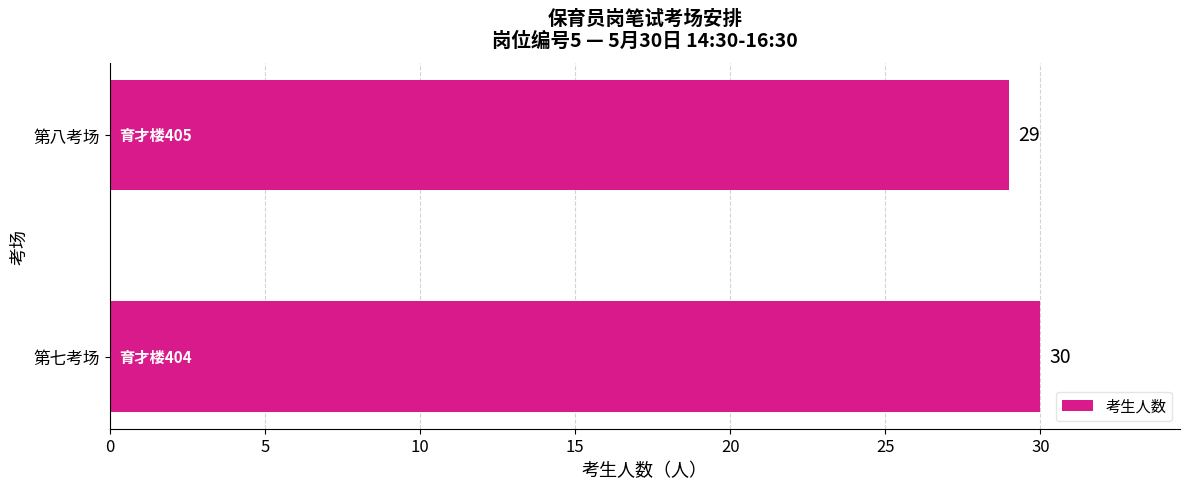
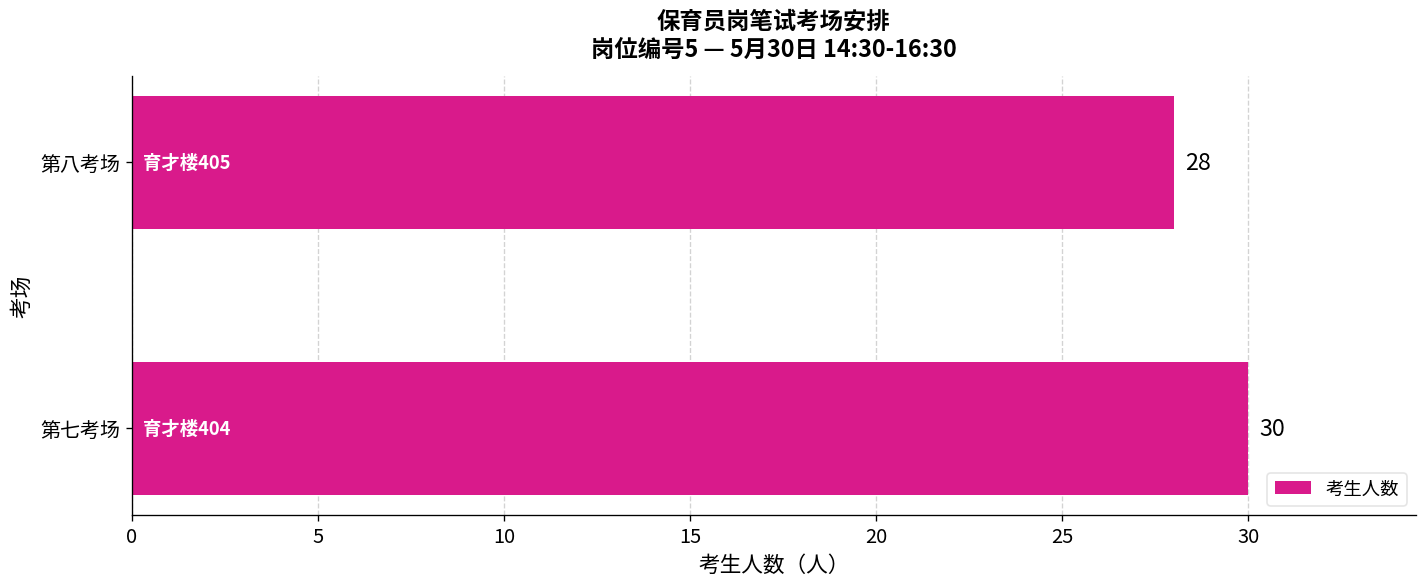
第八考场: 29 -> 28
